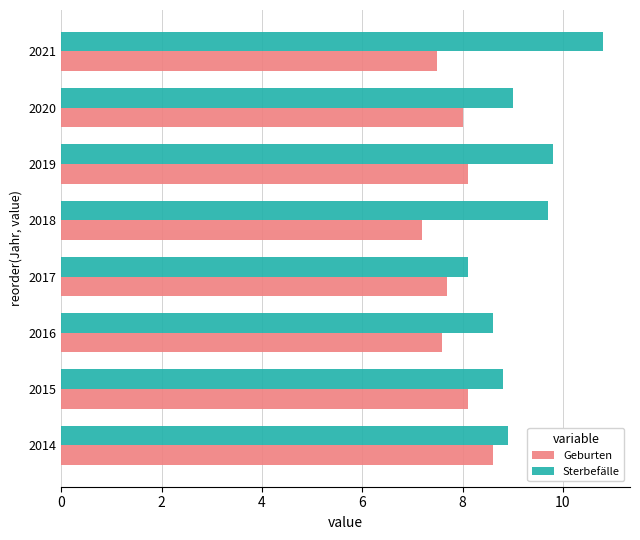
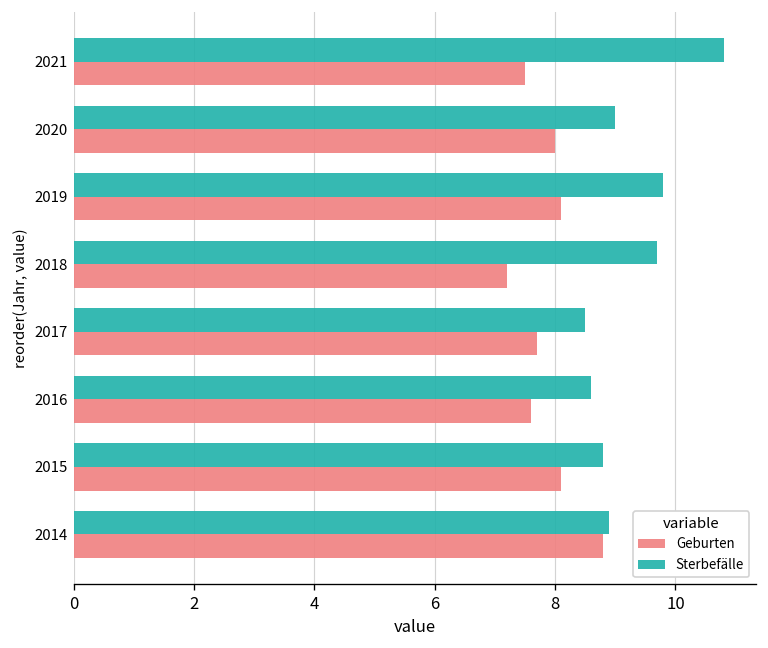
Sterbefälle, 2017: 8.1 -> 8.5
Geburten, 2014: 8.6 -> 8.8
